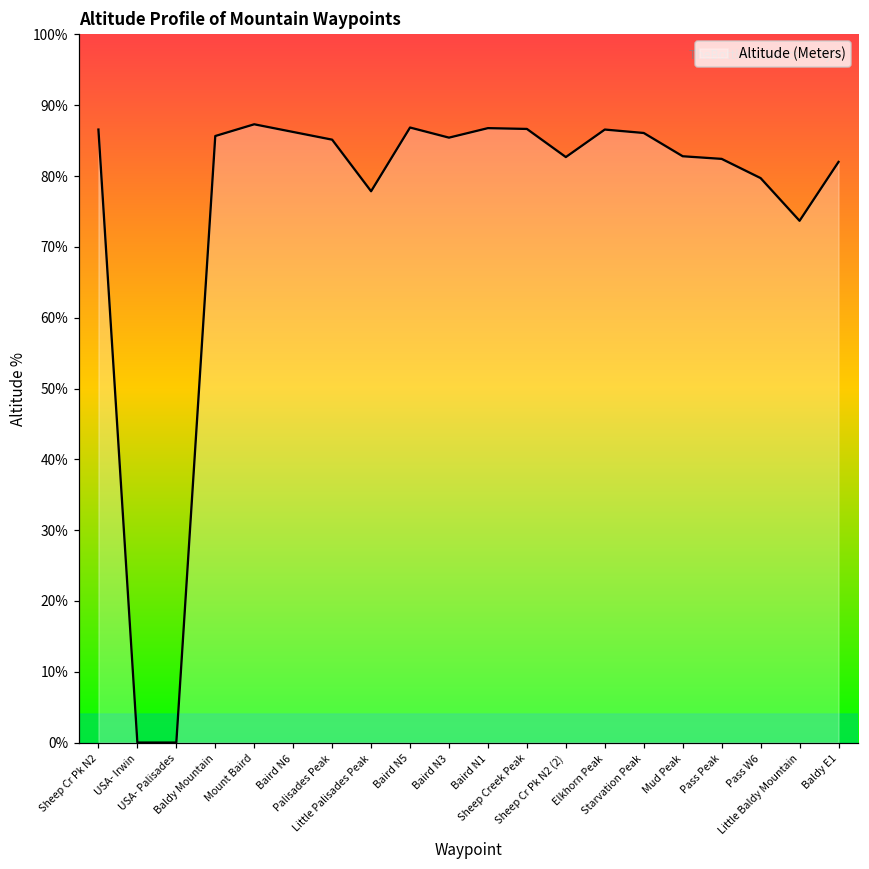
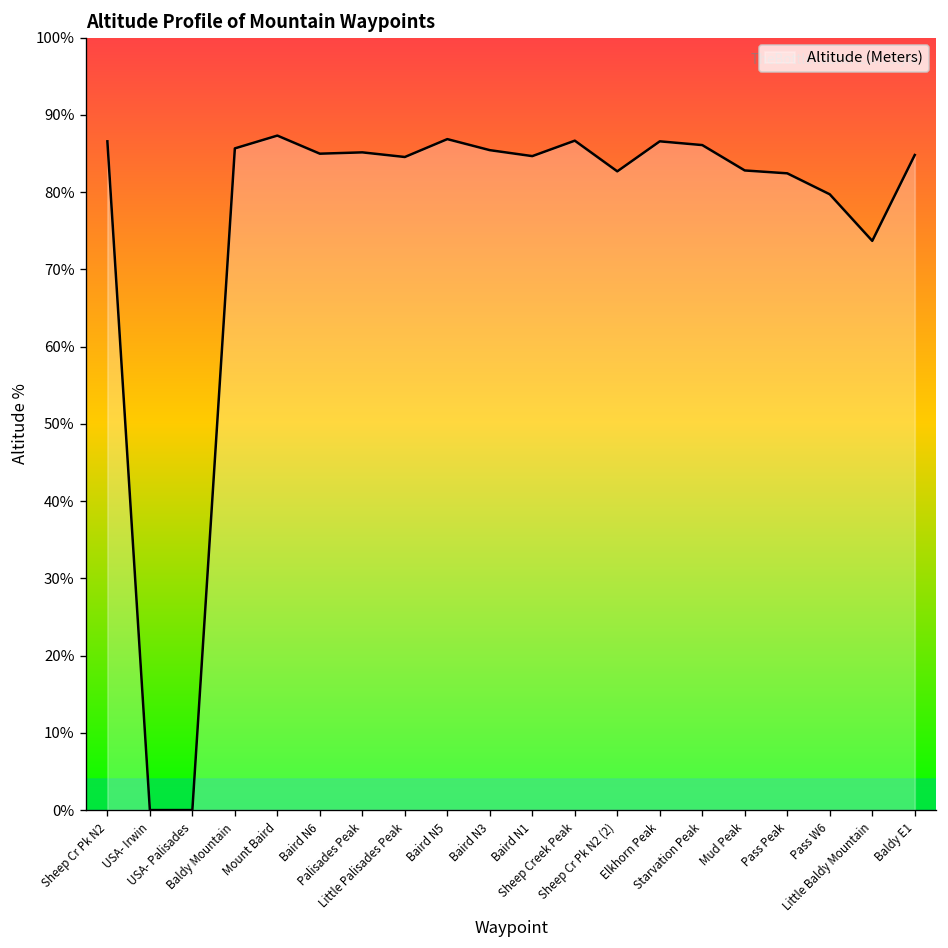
Baird N6: 86% -> 85%
Little Palisades Peak: 78% -> 85%
Baird N1: 87% -> 85%
Baldy E1: 82% -> 85%
